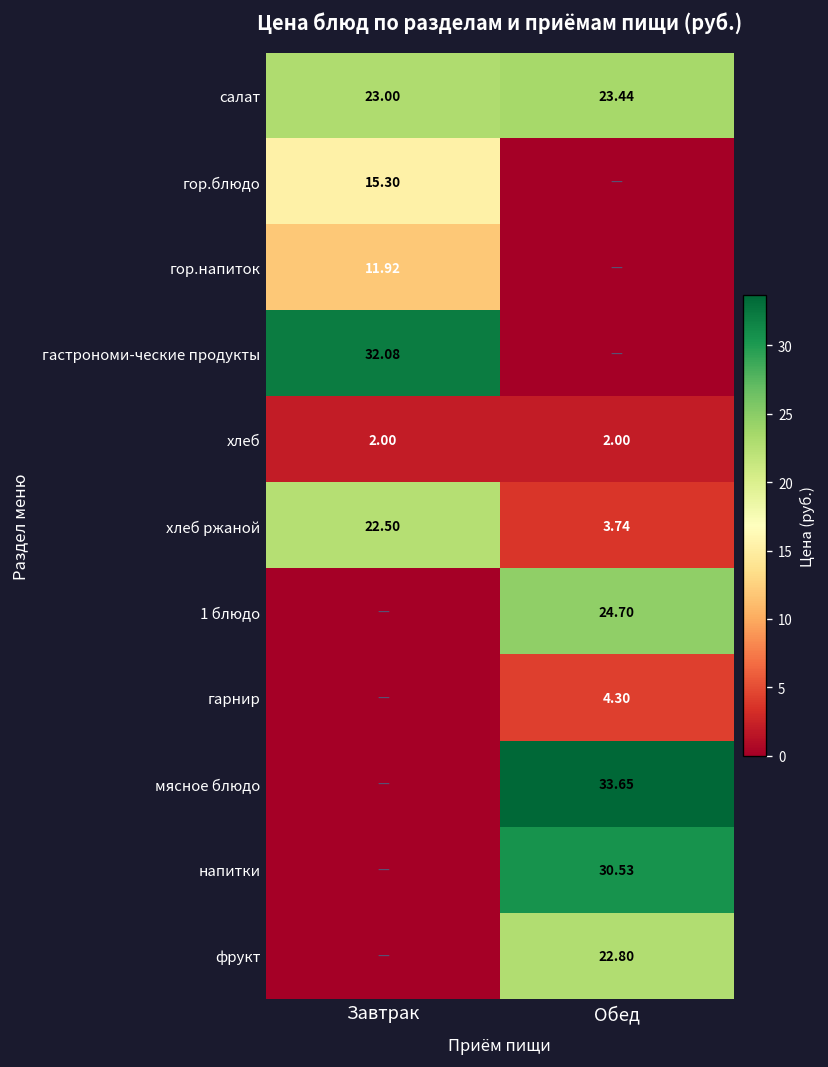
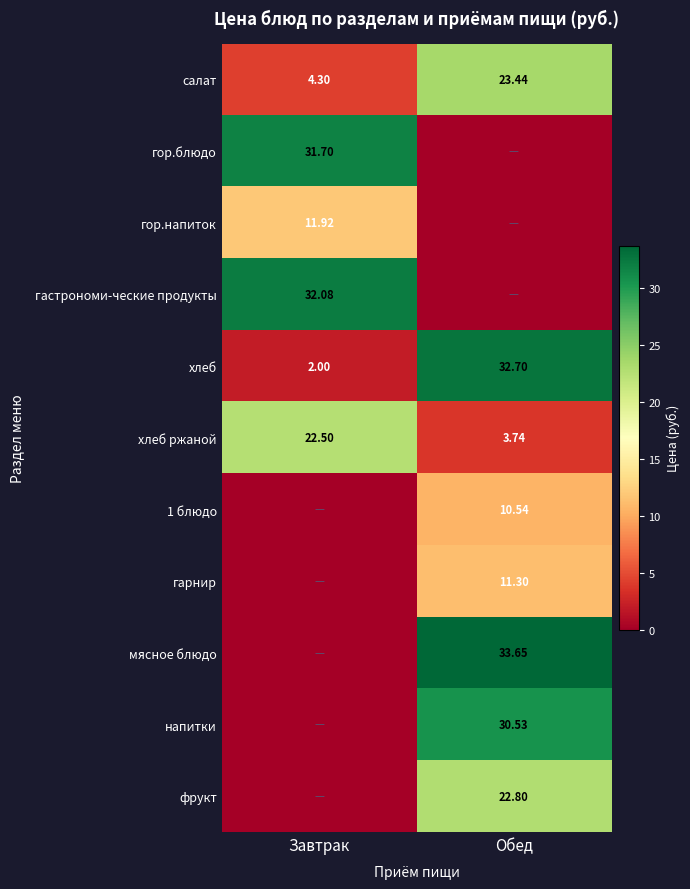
салат, Завтрак: 23.00 -> 4.30
гор.блюдо, Завтрак: 15.30 -> 31.70
хлеб, Обед: 2.00 -> 32.70
1 блюдо, Обед: 24.70 -> 10.54
гарнир, Обед: 4.30 -> 11.30
